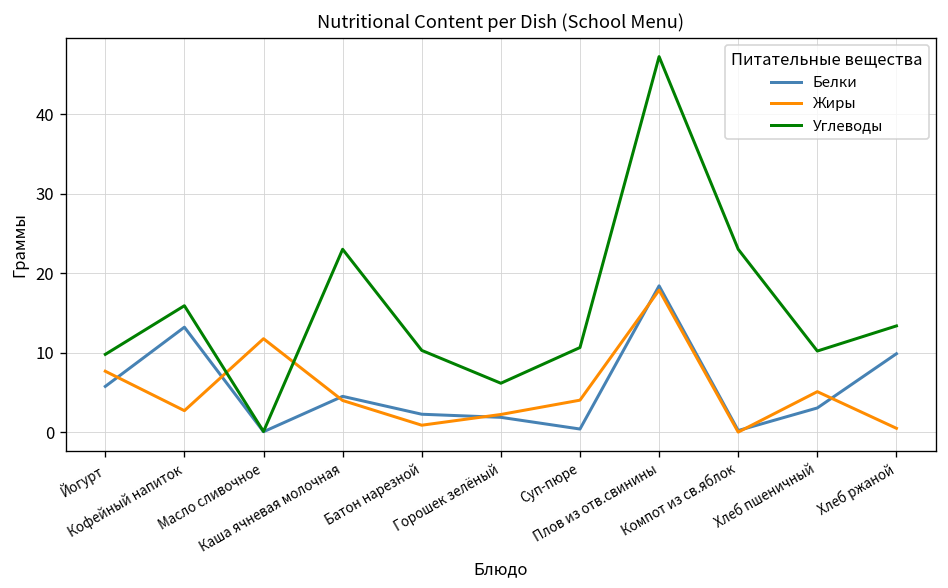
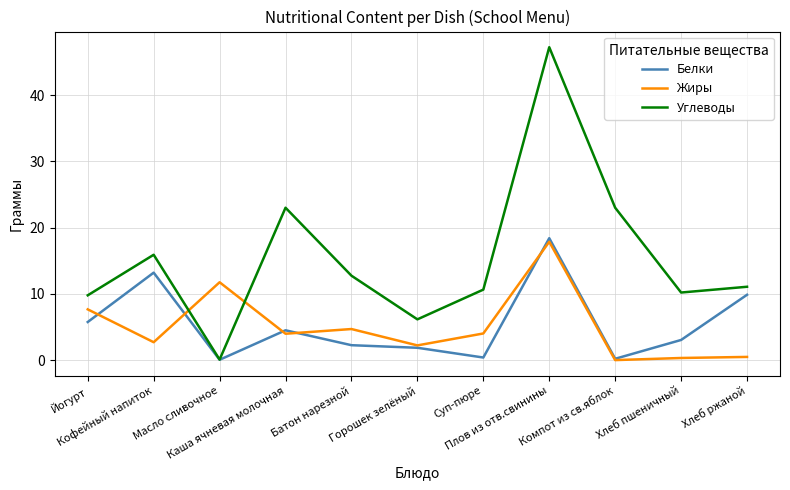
Жиры, Батон нарезной: 1 -> 5
Углеводы, Батон нарезной: 10 -> 13
Жиры, Хлеб пшеничный: 5 -> 0
Углеводы, Хлеб ржаной: 13 -> 11
